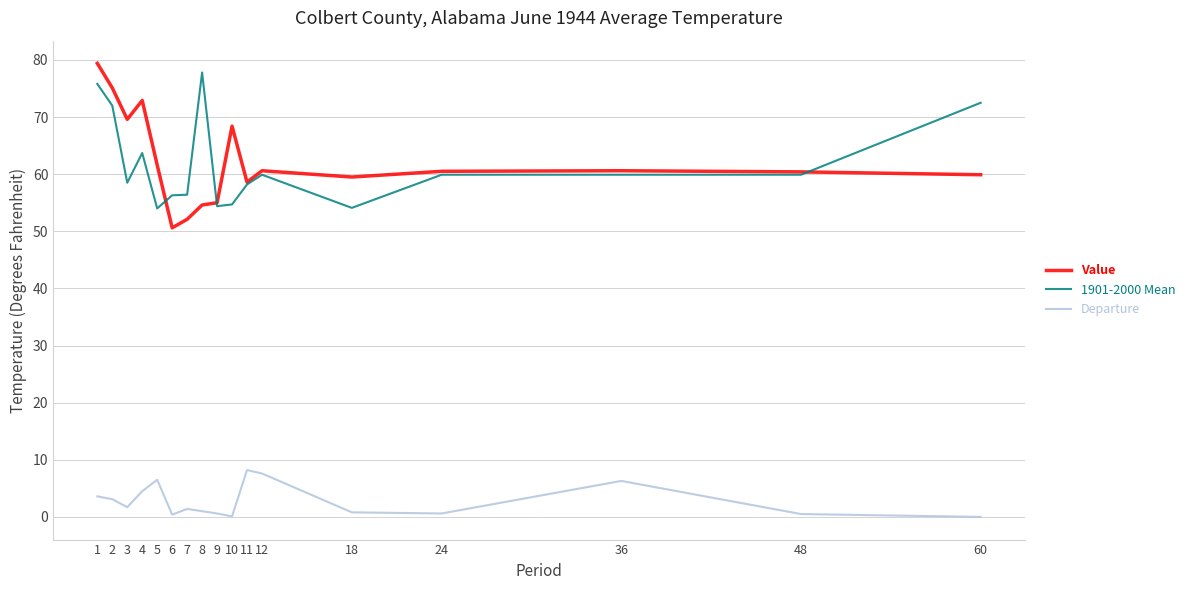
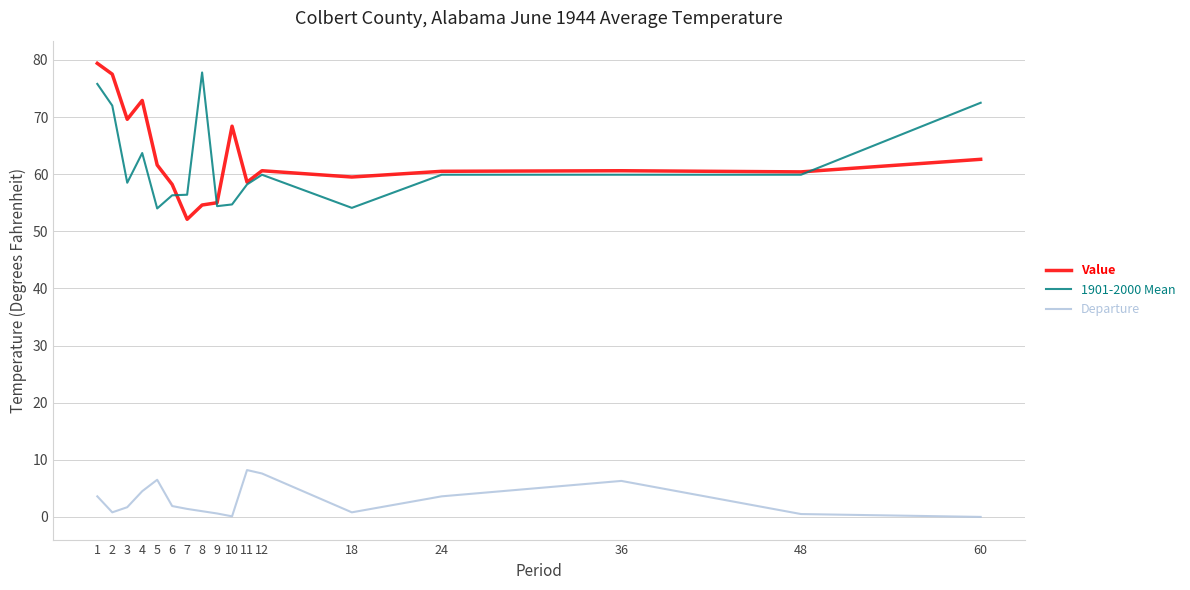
Value, 2: 75 -> 78
Departure, 2: 3 -> 1
Value, 6: 51 -> 58
Departure, 6: 0 -> 2
Departure, 24: 1 -> 4
Value, 60: 60 -> 63
